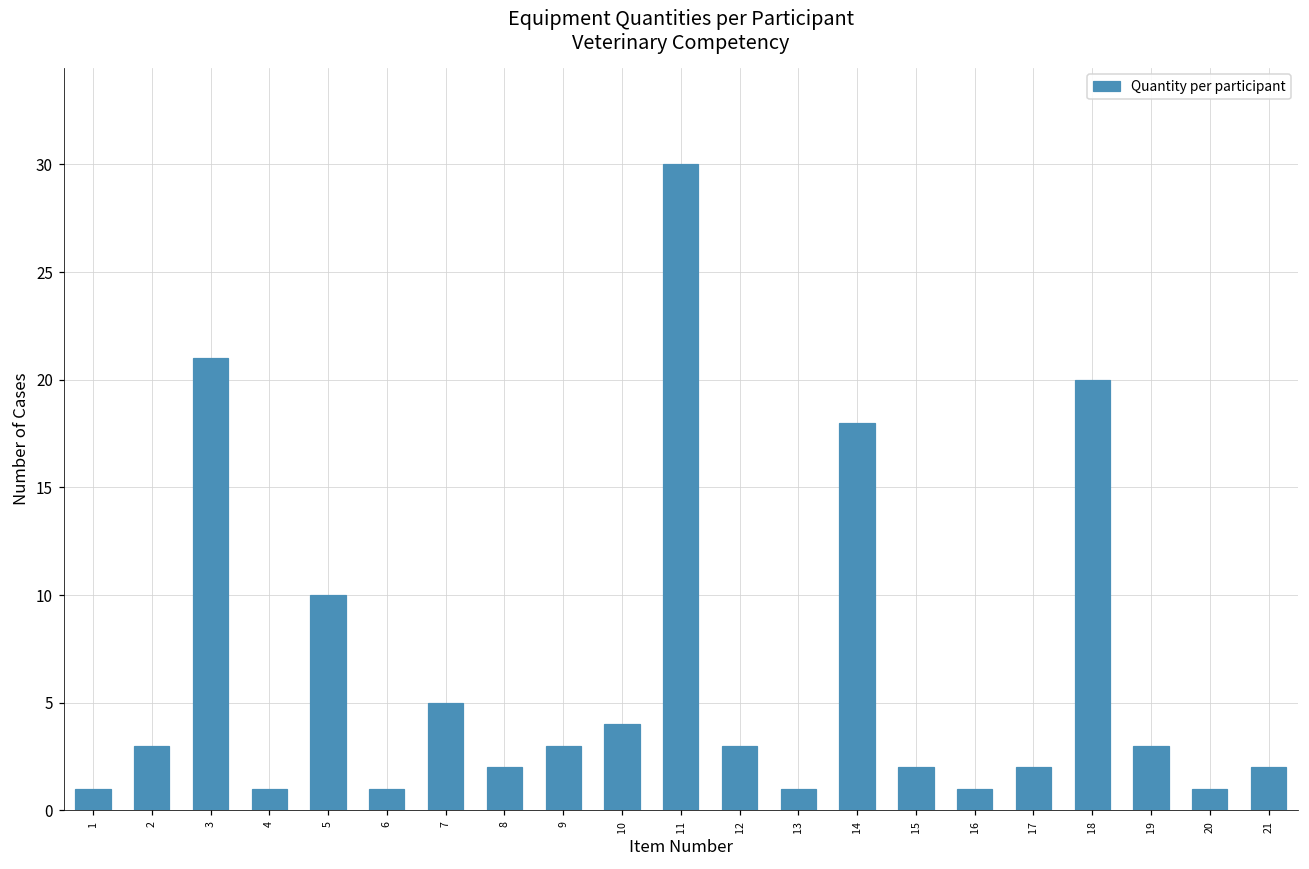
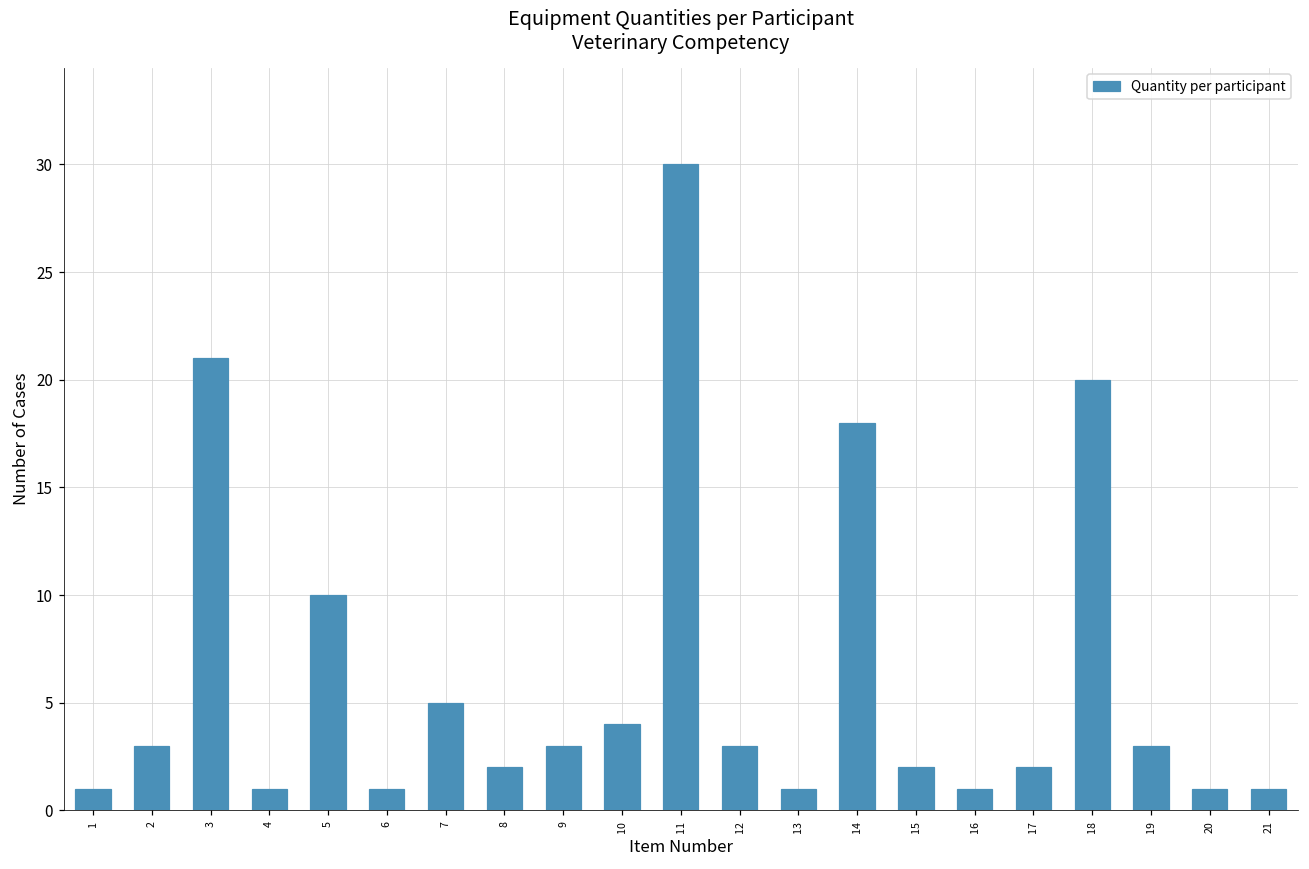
21: 2 -> 1
